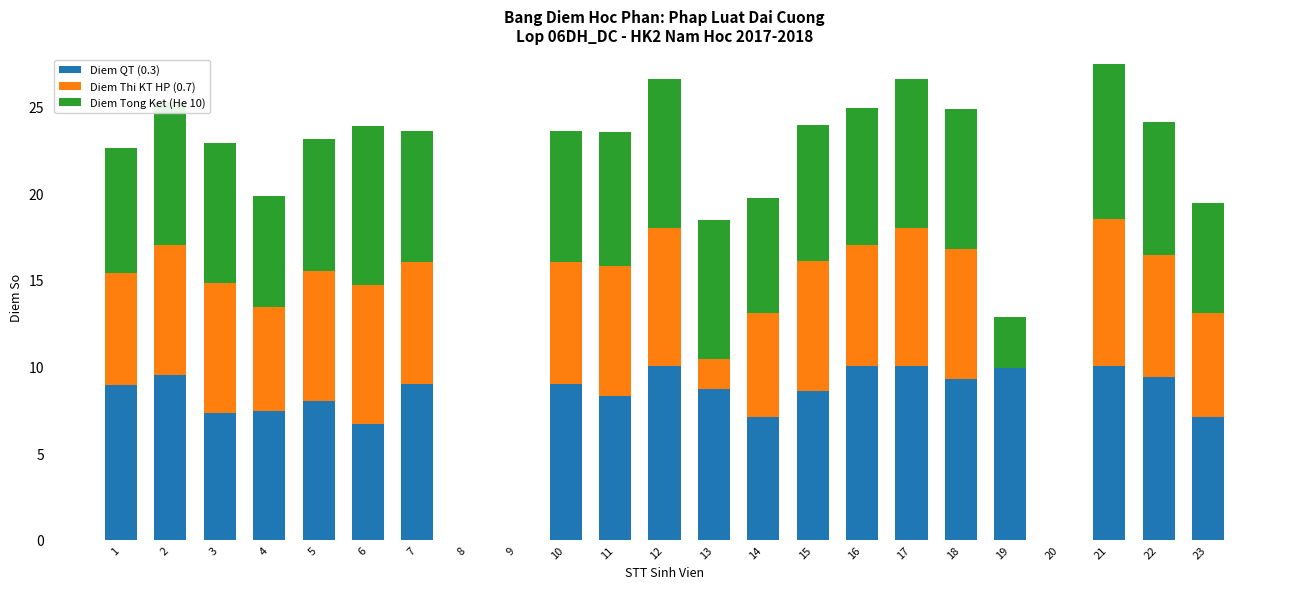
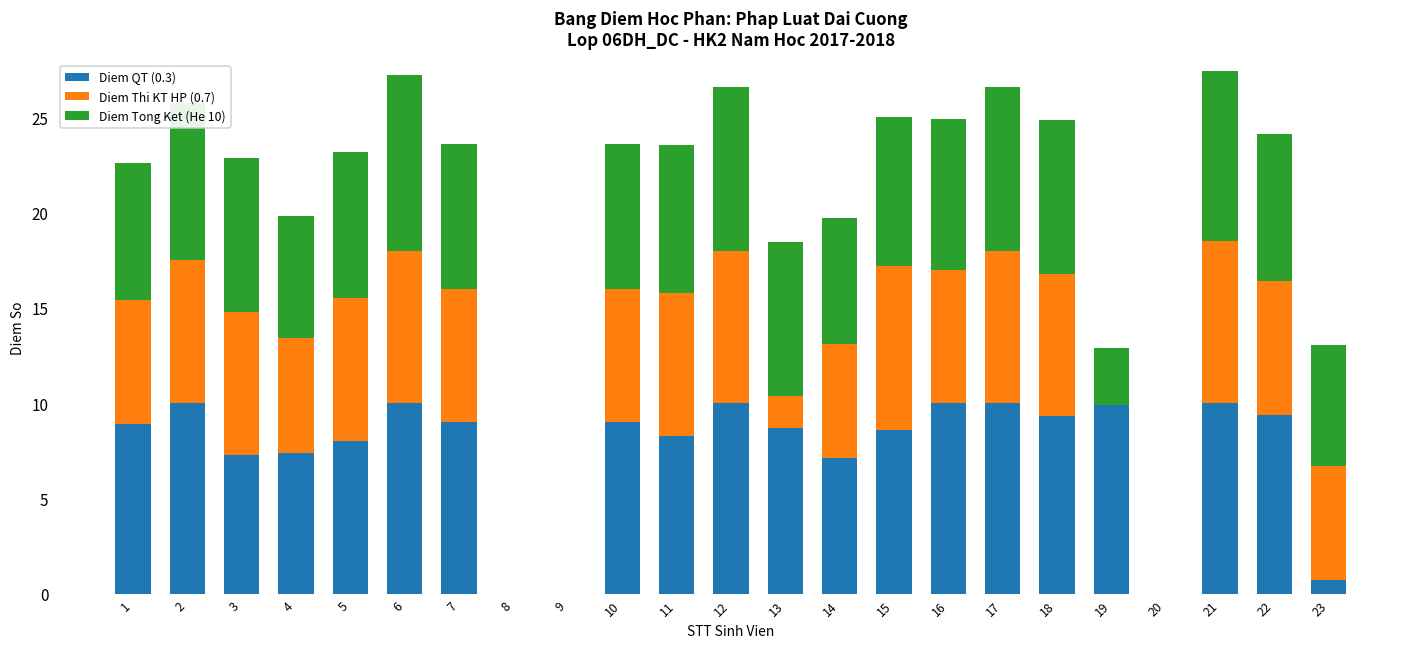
Diem QT (0.3), 2: 9.5 -> 10.0
Diem QT (0.3), 6: 6.7 -> 10.0
Diem Thi KT HP (0.7), 15: 7.5 -> 8.6
Diem QT (0.3), 23: 7.1 -> 0.7
